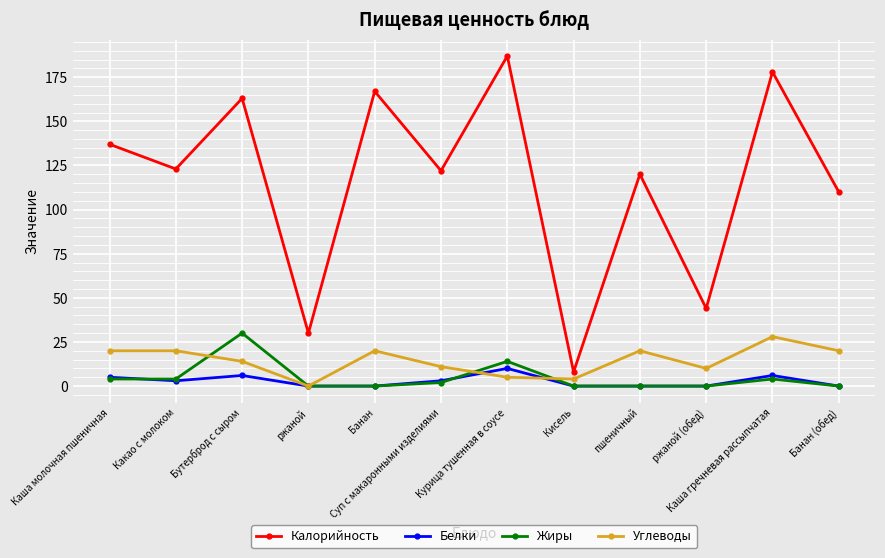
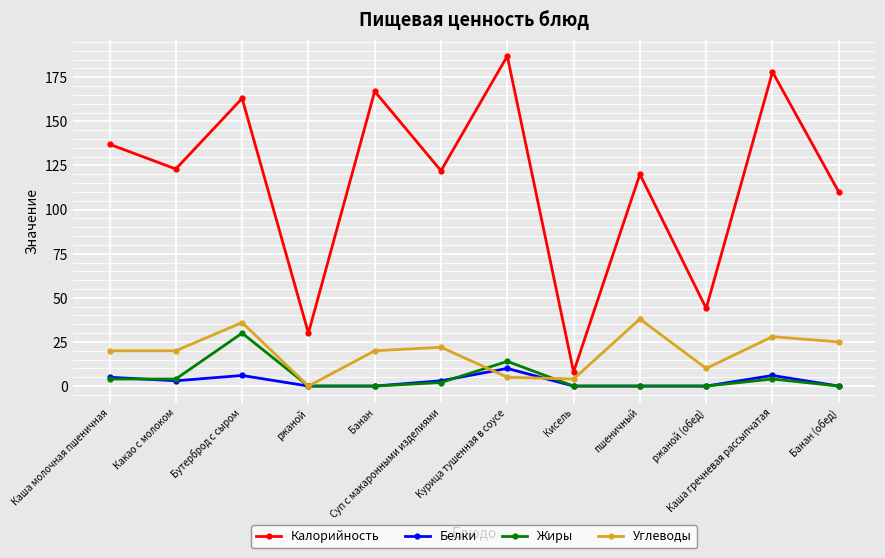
Углеводы, Бутерброд с сыром: 14 -> 36
Углеводы, Суп с макаронными изделиями: 11 -> 22
Углеводы, пшеничный: 20 -> 38
Углеводы, Банан (обед): 20 -> 25
